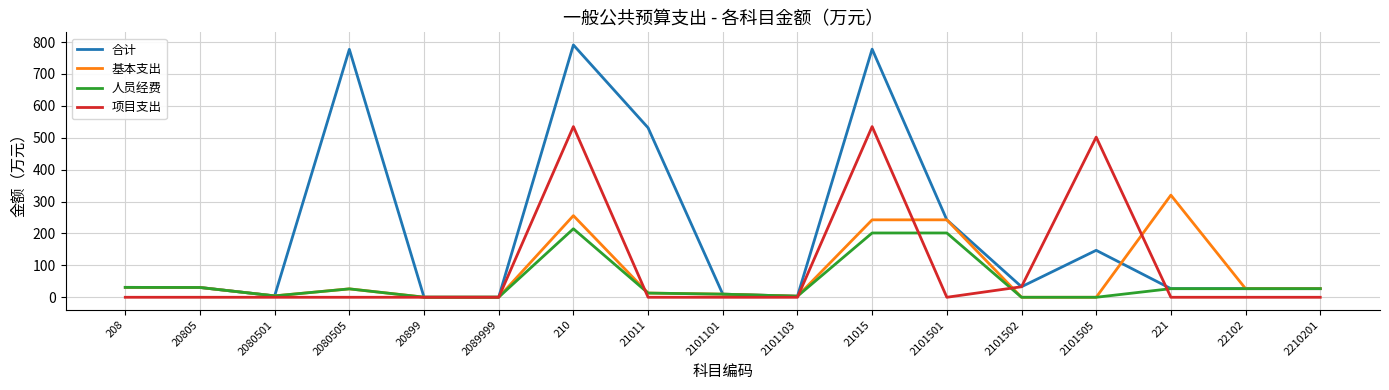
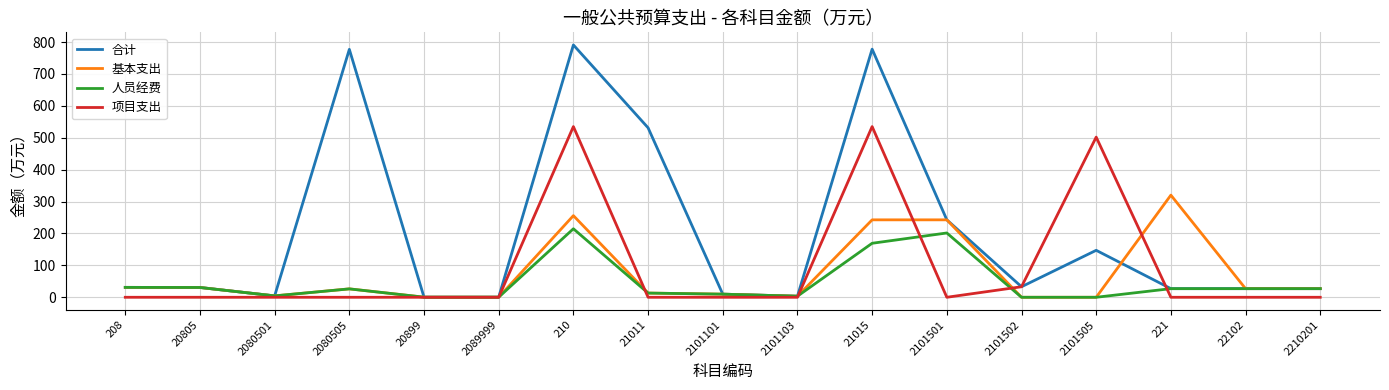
人员经费, 21015: 200 -> 170
